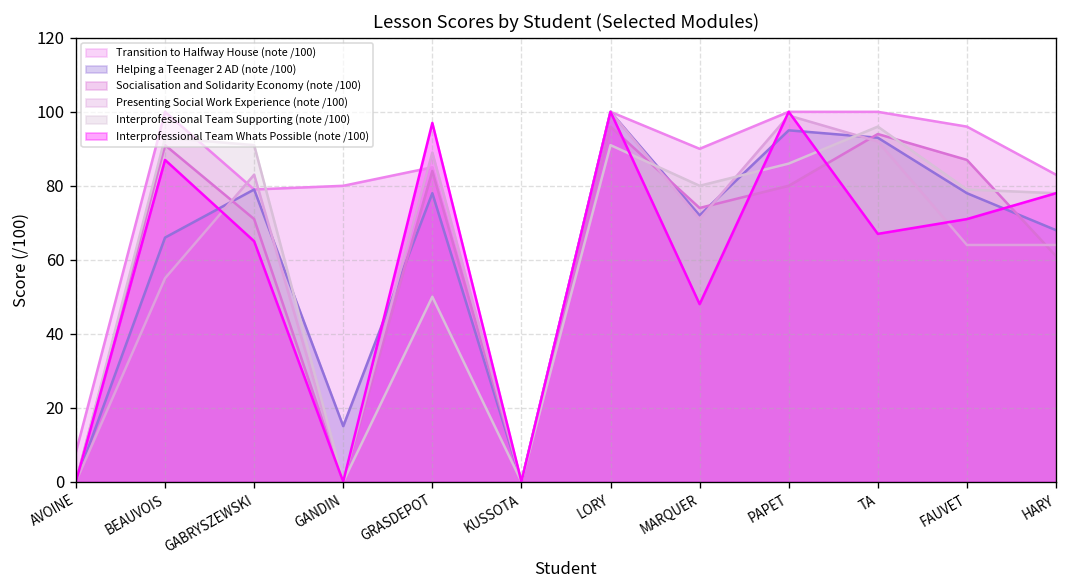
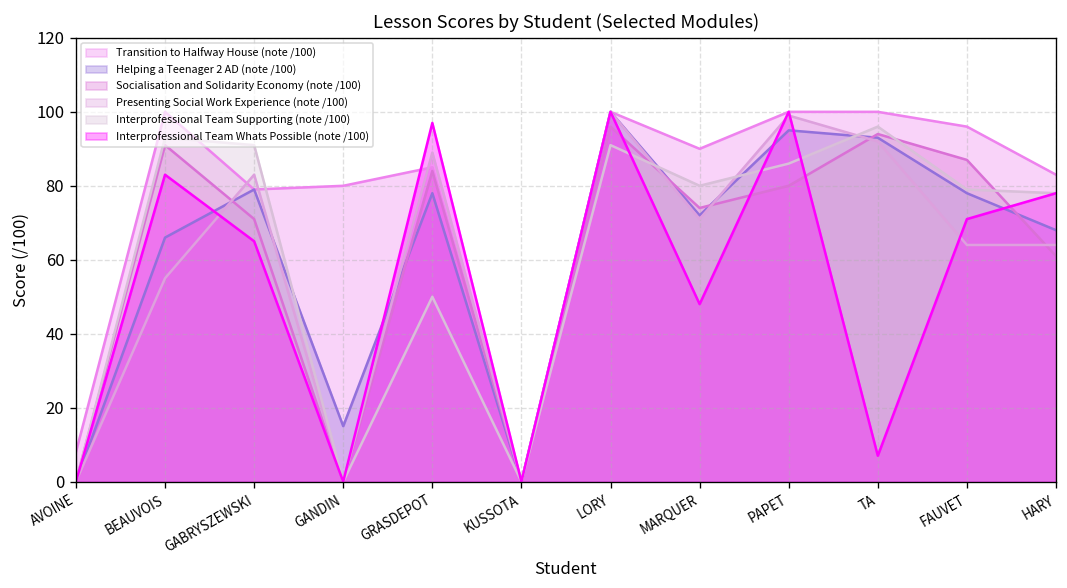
Interprofessional Team Whats Possible (note /100), BEAUVOIS: 87 -> 83
Interprofessional Team Whats Possible (note /100), TA: 67 -> 7
